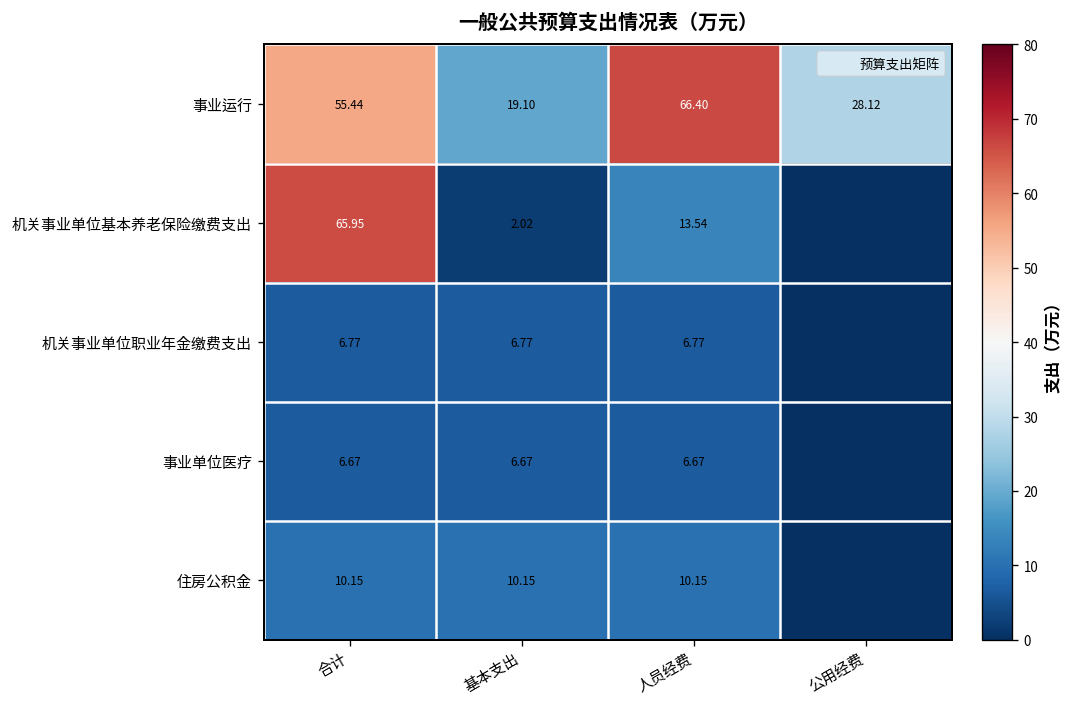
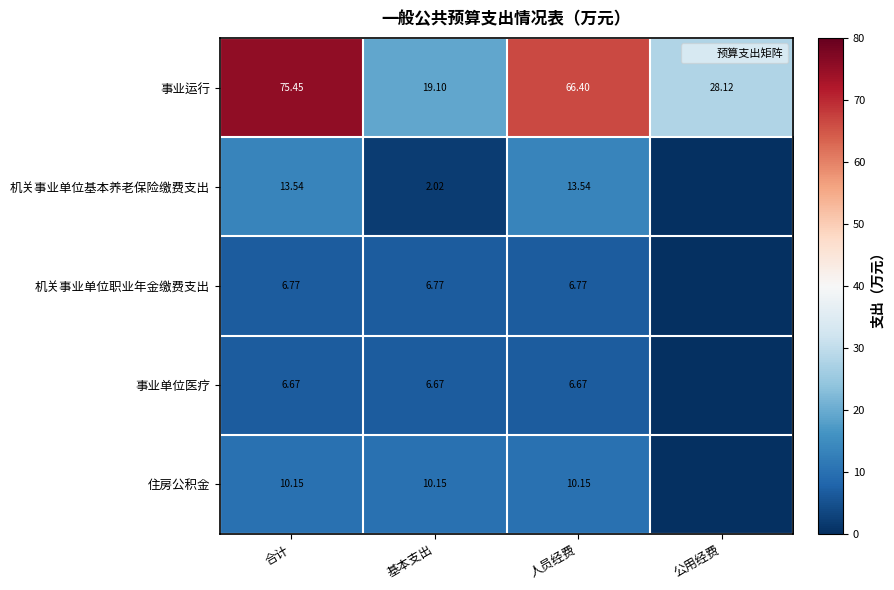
事业运行, 合计: 55.44 -> 75.45
机关事业单位基本养老保险缴费支出, 合计: 65.95 -> 13.54
